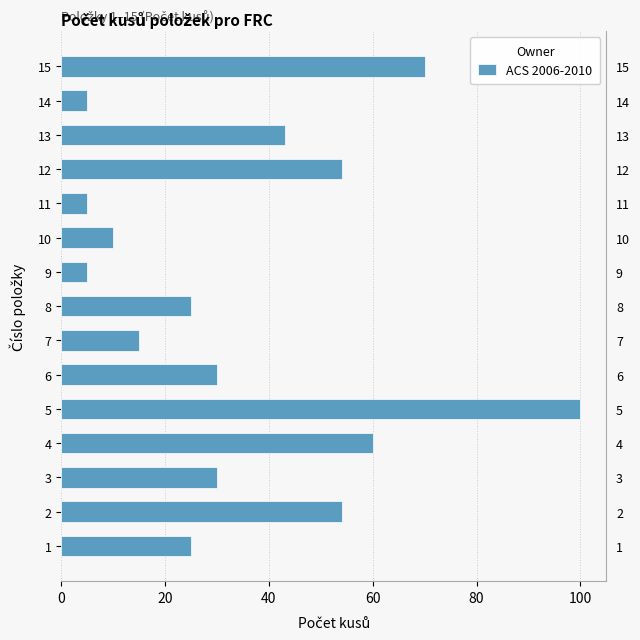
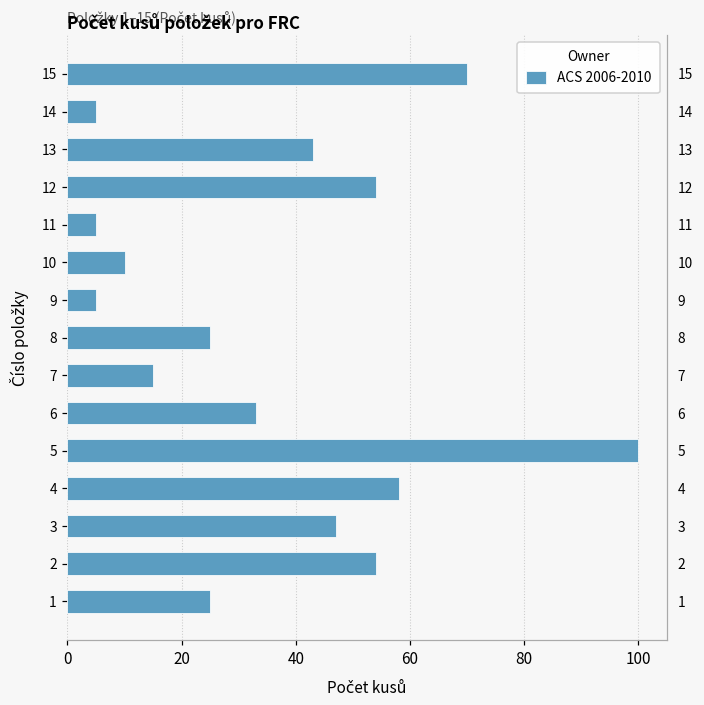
6: 30 -> 33
4: 60 -> 58
3: 30 -> 47
